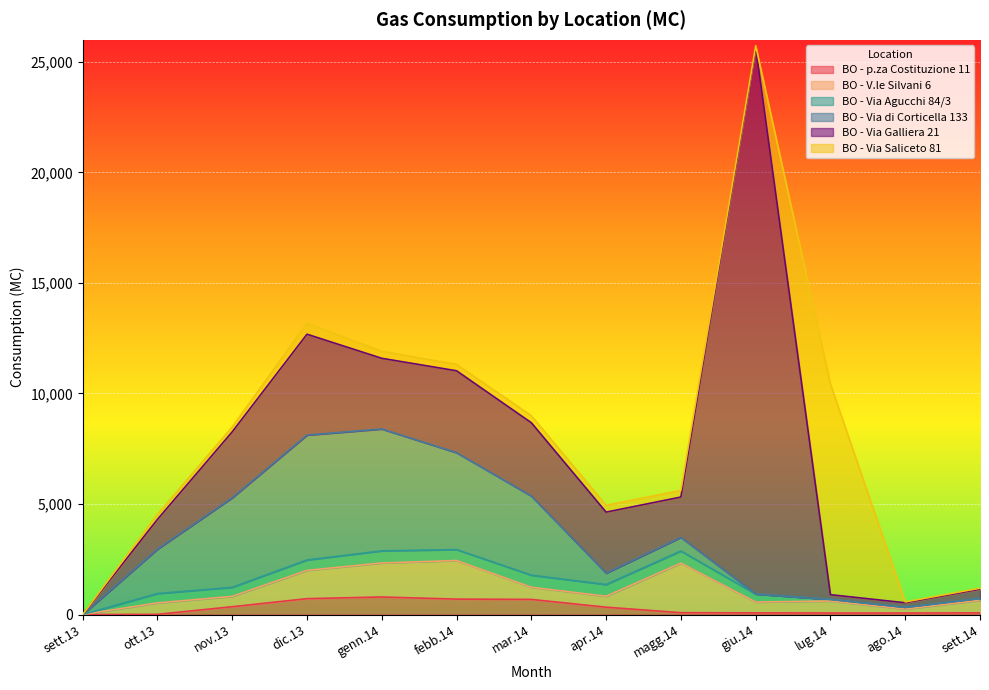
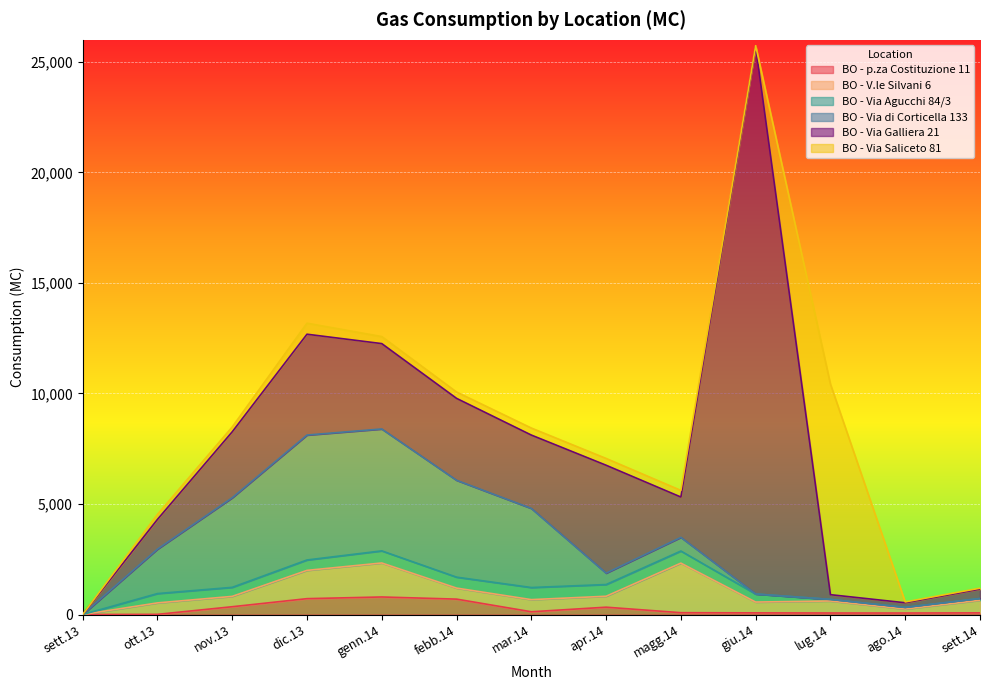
BO - Via Galliera 21, genn.14: 3,200 -> 3,900
BO - V.le Silvani 6, febb.14: 1,700 -> 500
BO - p.za Costituzione 11, mar.14: 700 -> 100
BO - Via Galliera 21, apr.14: 2,800 -> 4,900
